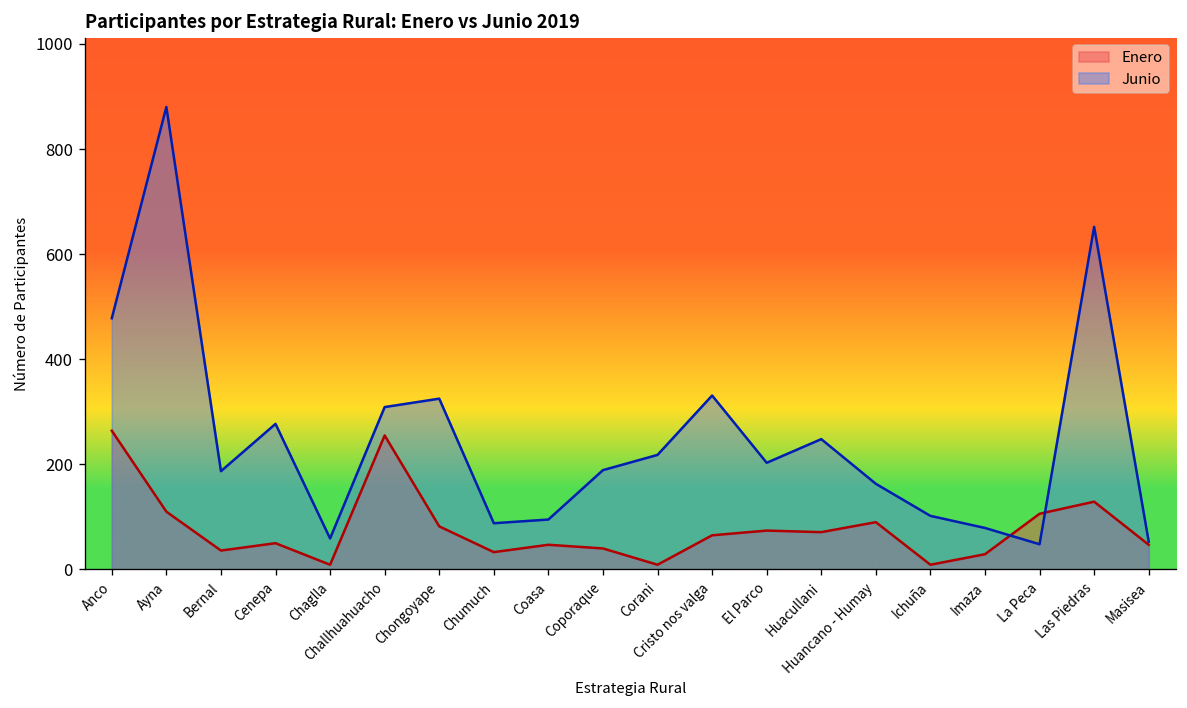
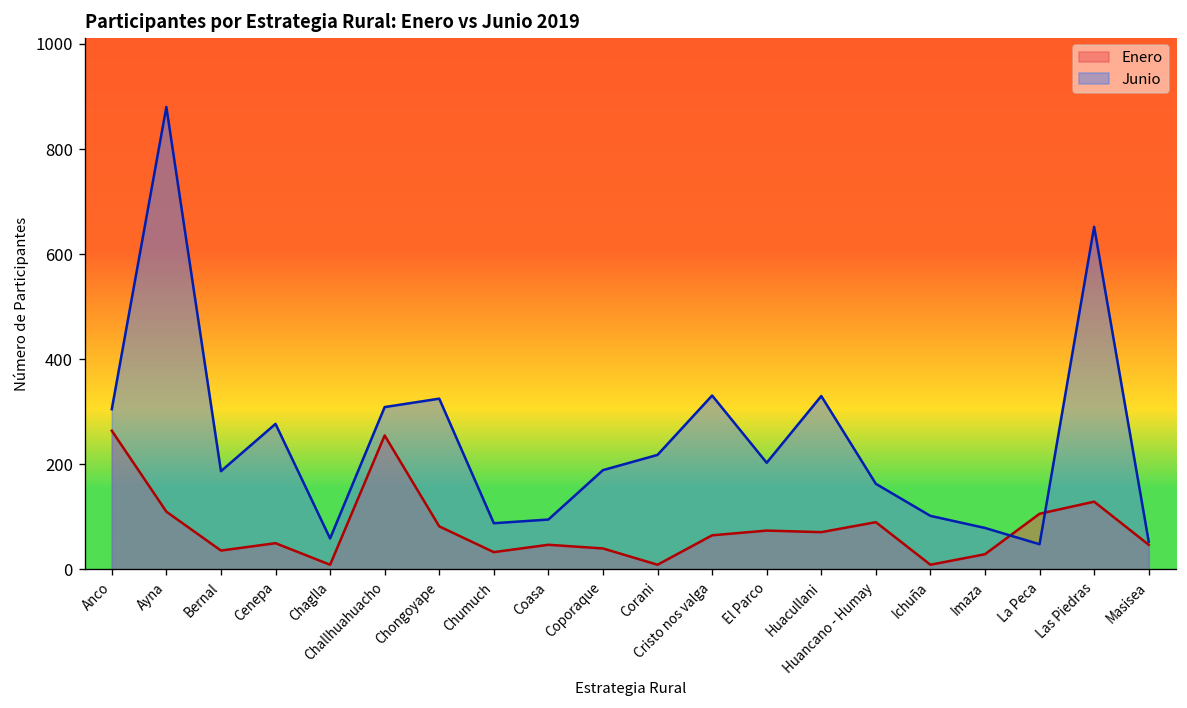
Junio, Anco: 480 -> 310
Junio, Huacullani: 250 -> 330
